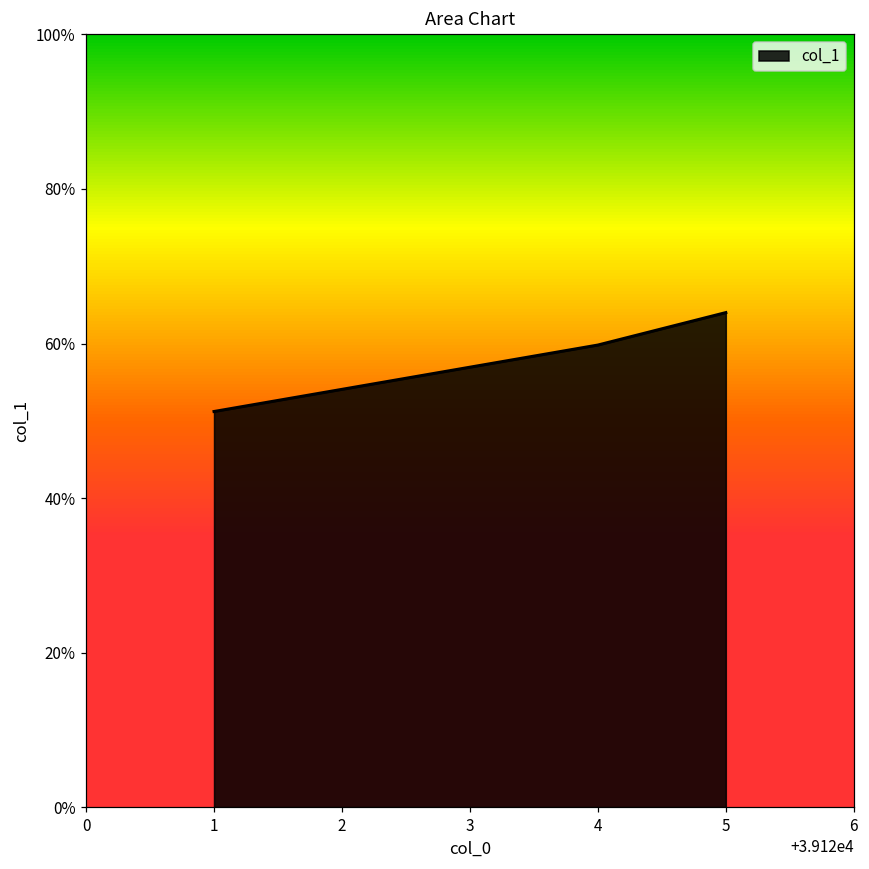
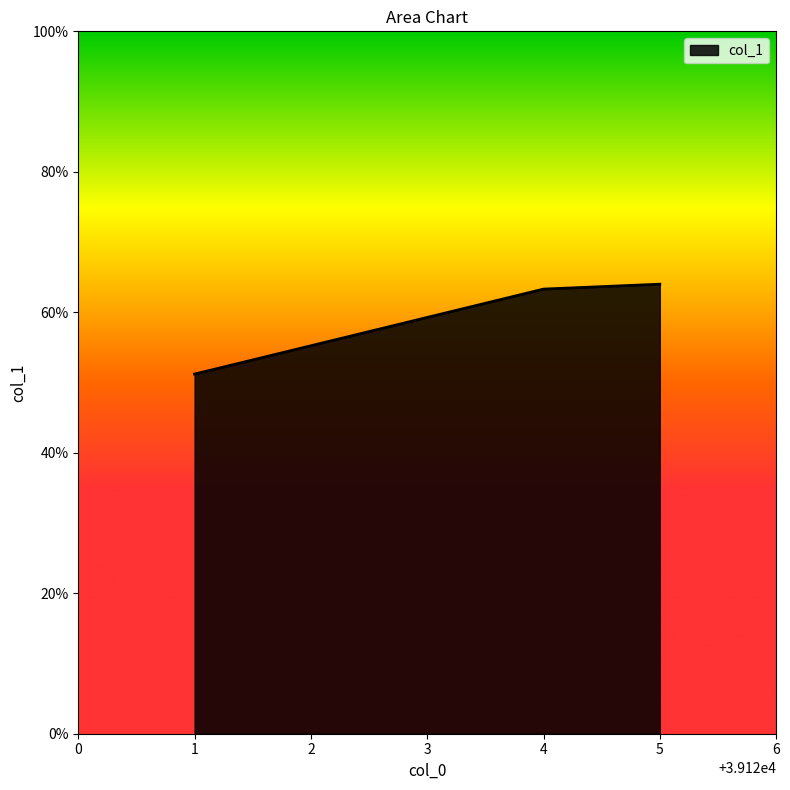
4: 60% -> 63%
